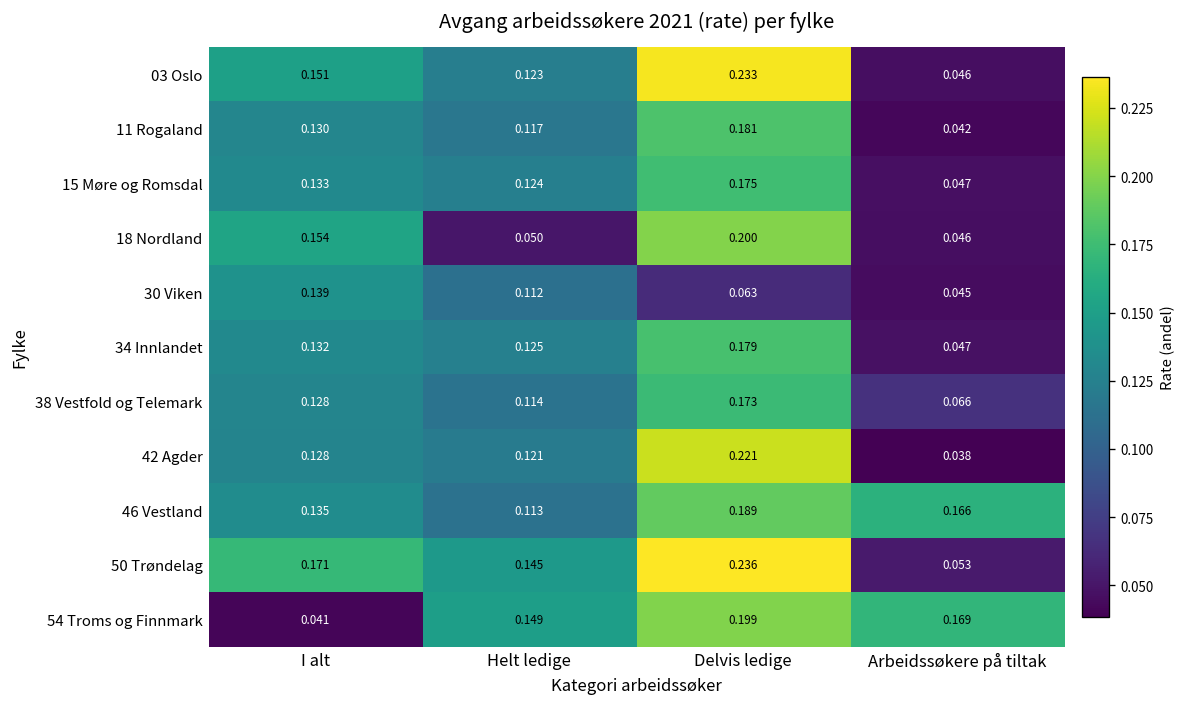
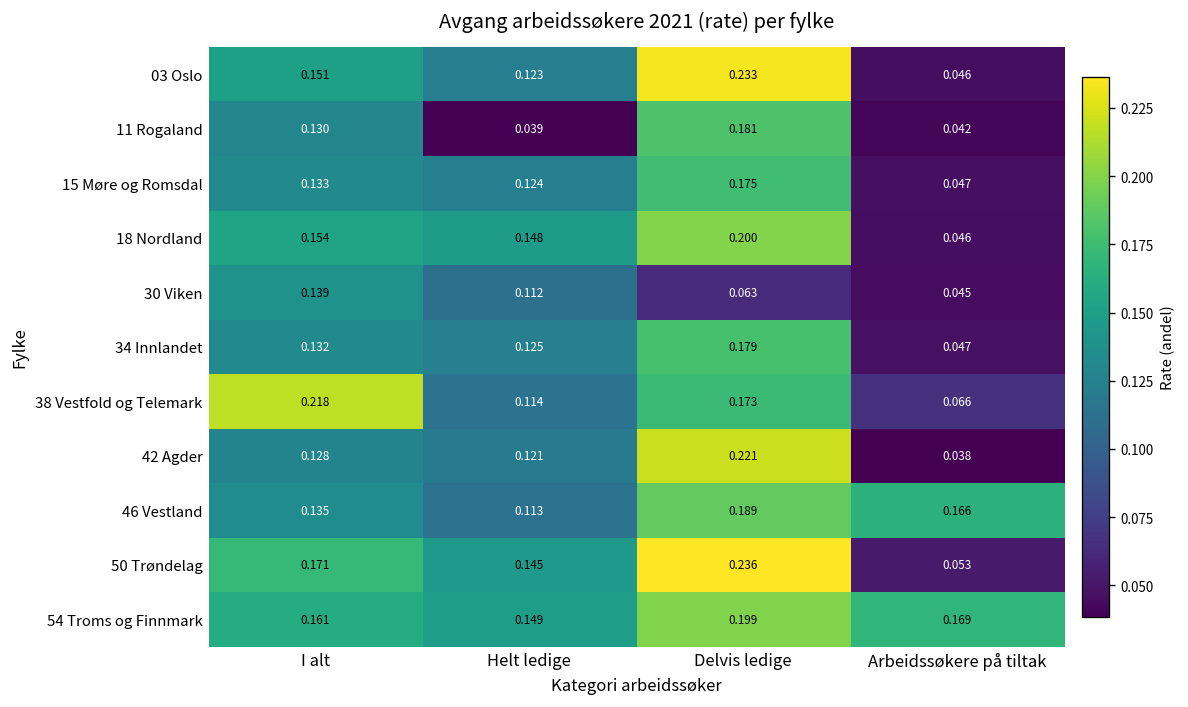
11 Rogaland, Helt ledige: 0.117 -> 0.039
18 Nordland, Helt ledige: 0.050 -> 0.148
38 Vestfold og Telemark, I alt: 0.128 -> 0.218
54 Troms og Finnmark, I alt: 0.041 -> 0.161
